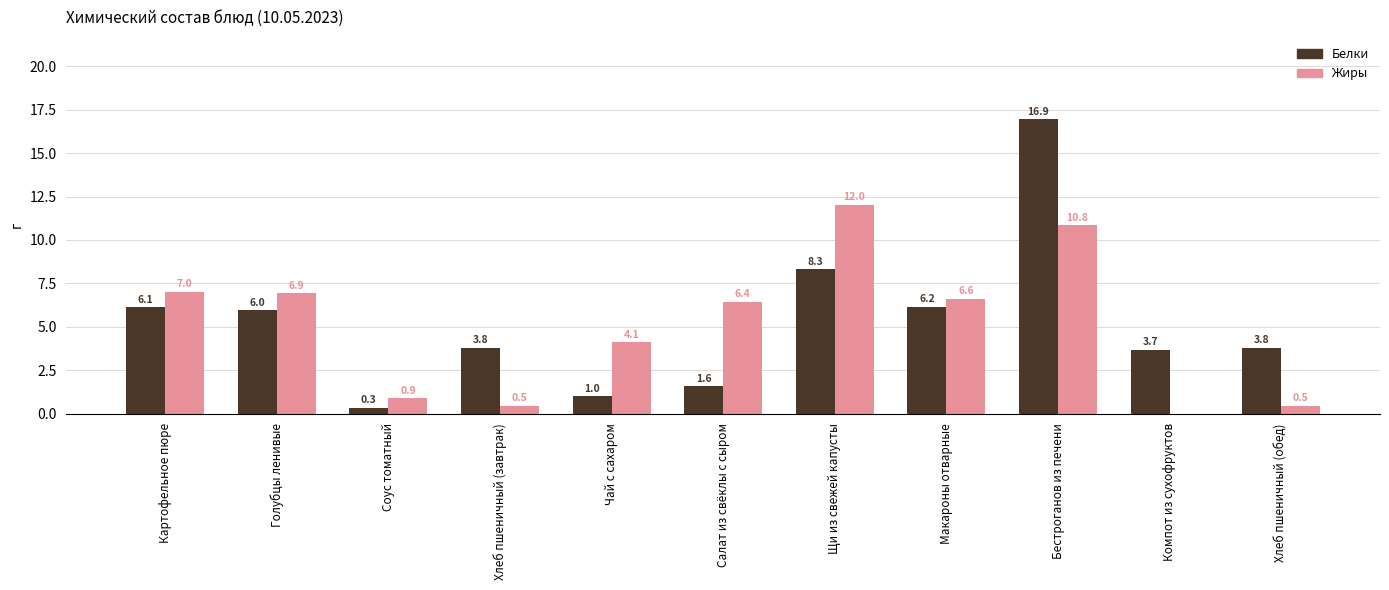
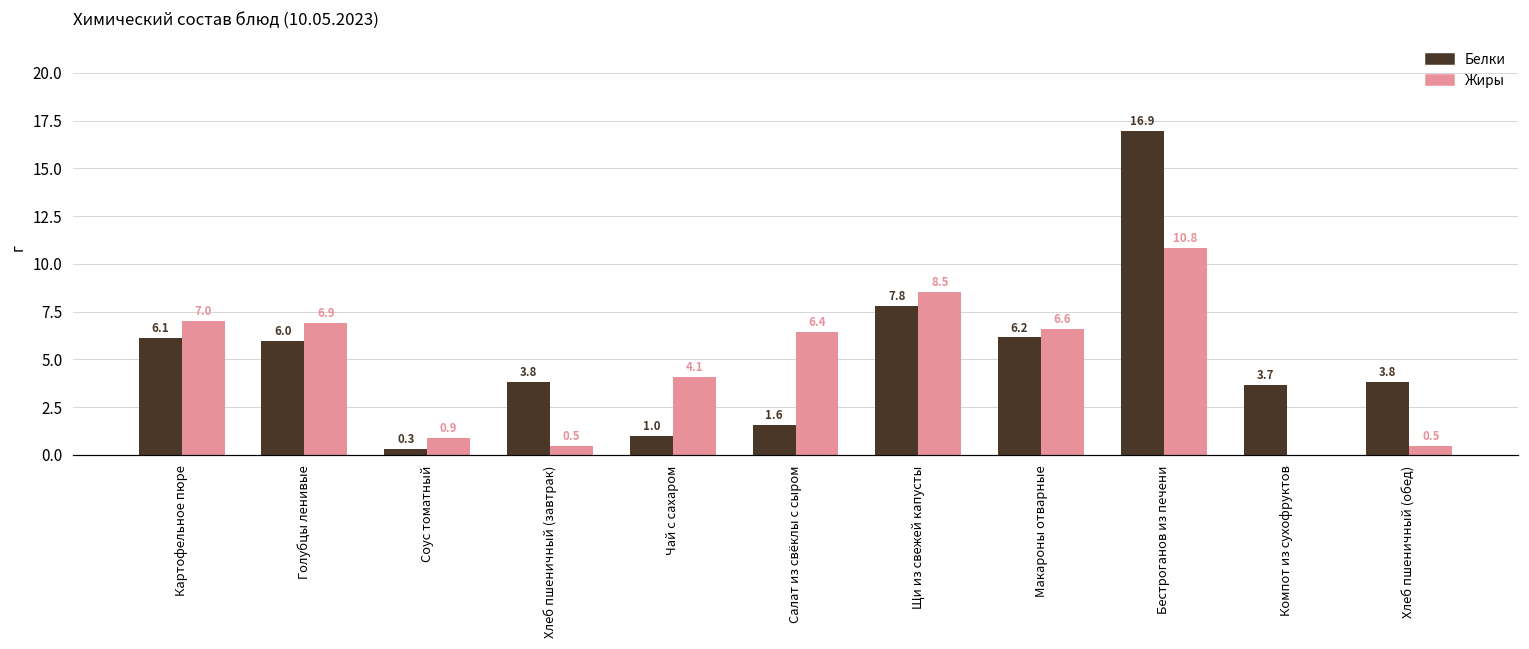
Белки, Щи из свежей капусты: 8.3 -> 7.8
Жиры, Щи из свежей капусты: 12.0 -> 8.5
